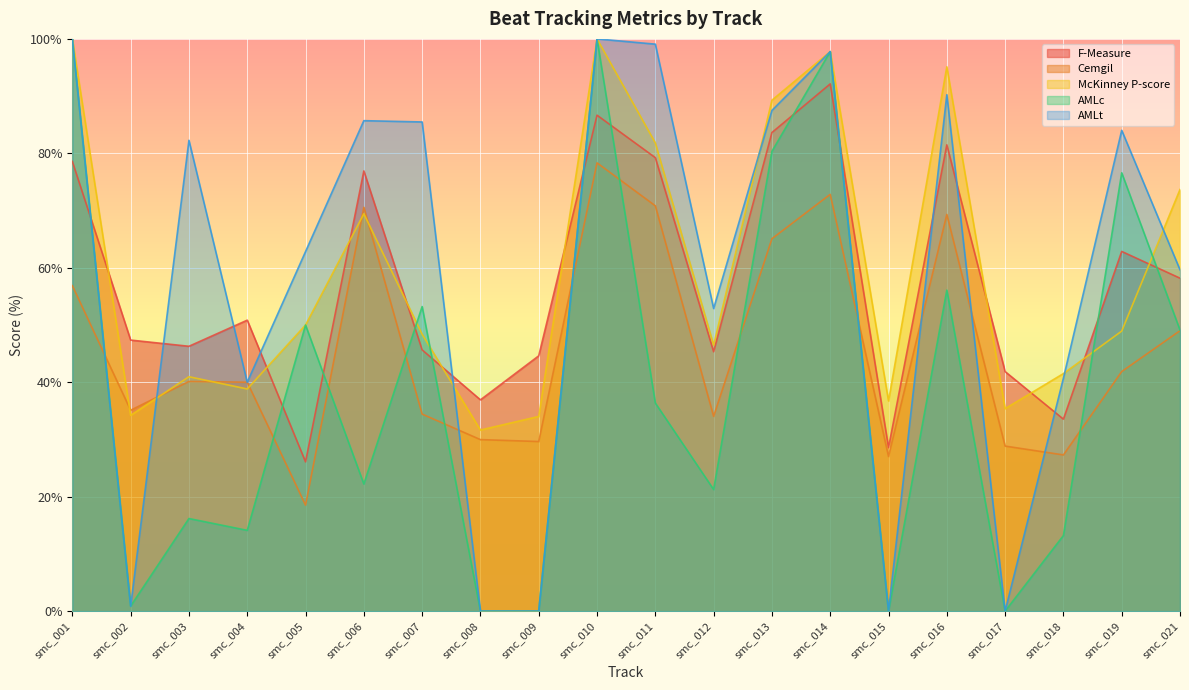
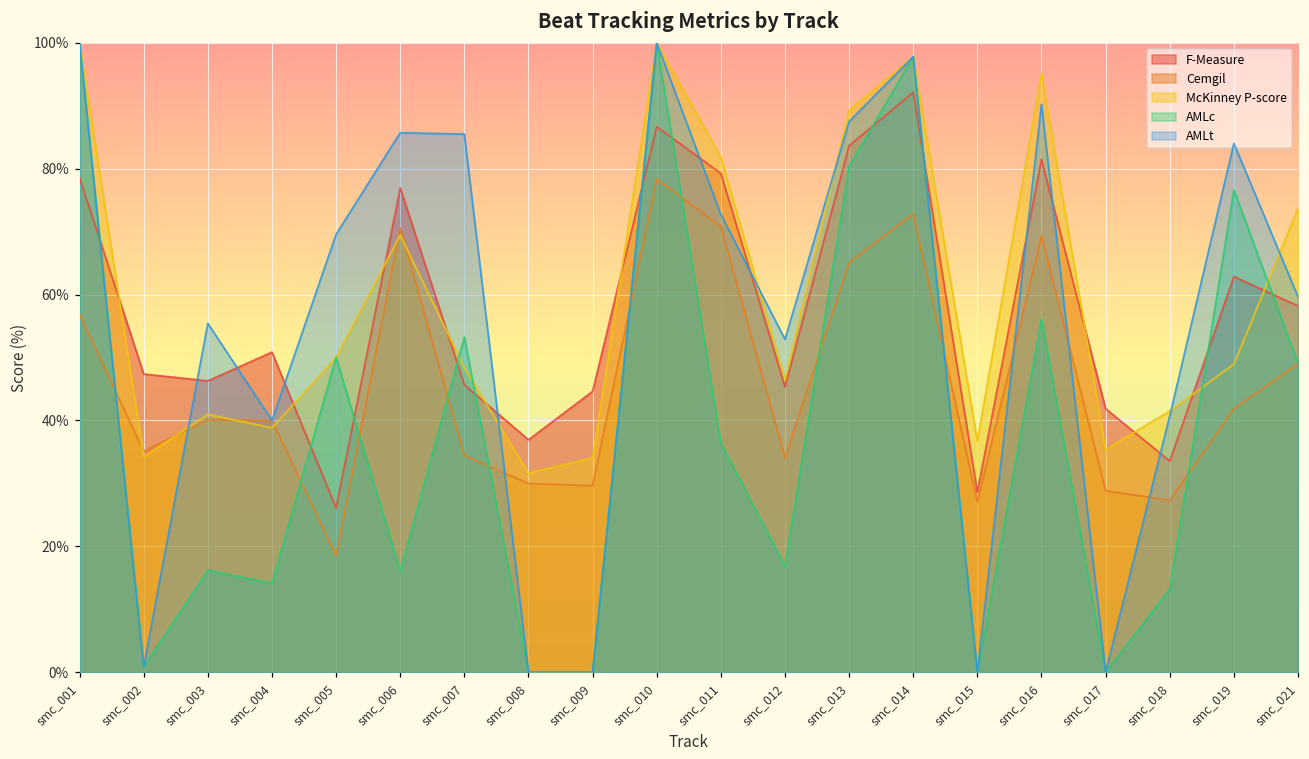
AMLt, smc_003: 82% -> 55%
AMLt, smc_005: 63% -> 70%
AMLc, smc_006: 22% -> 16%
AMLt, smc_011: 99% -> 73%
AMLc, smc_012: 21% -> 17%
